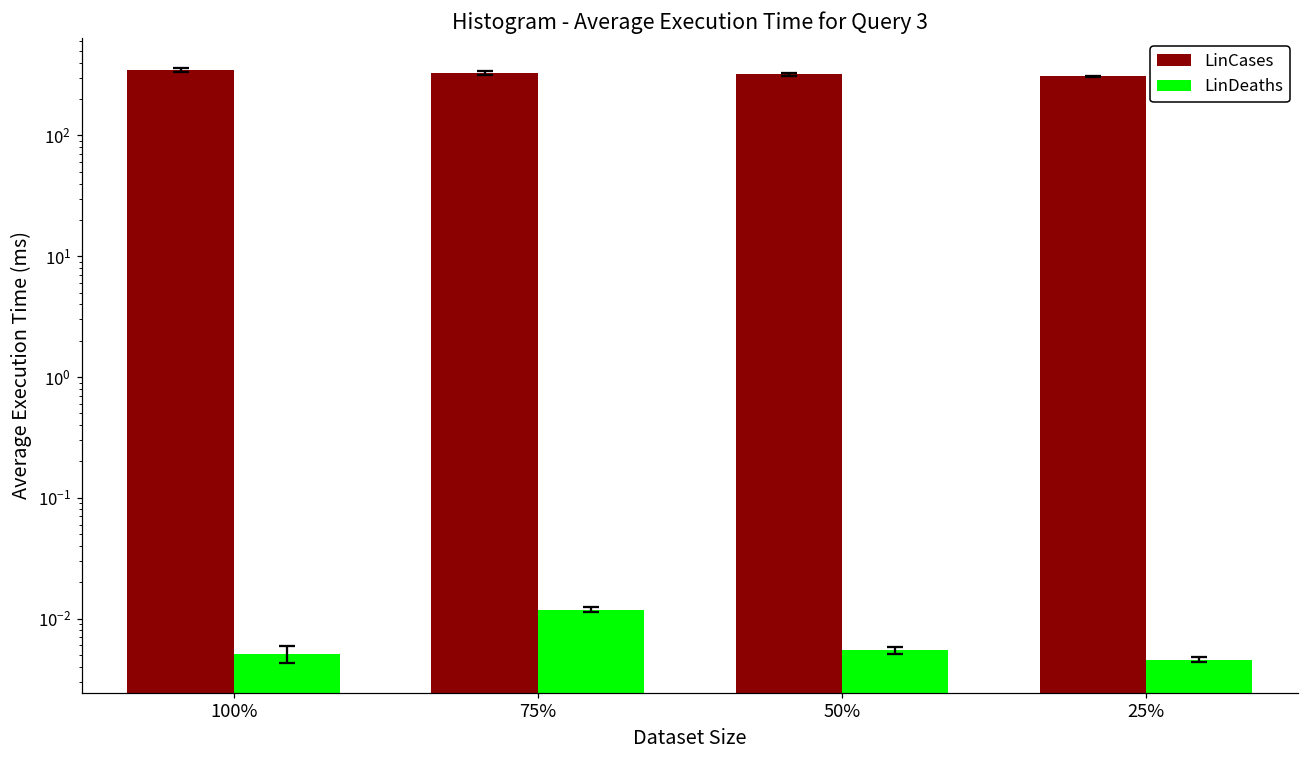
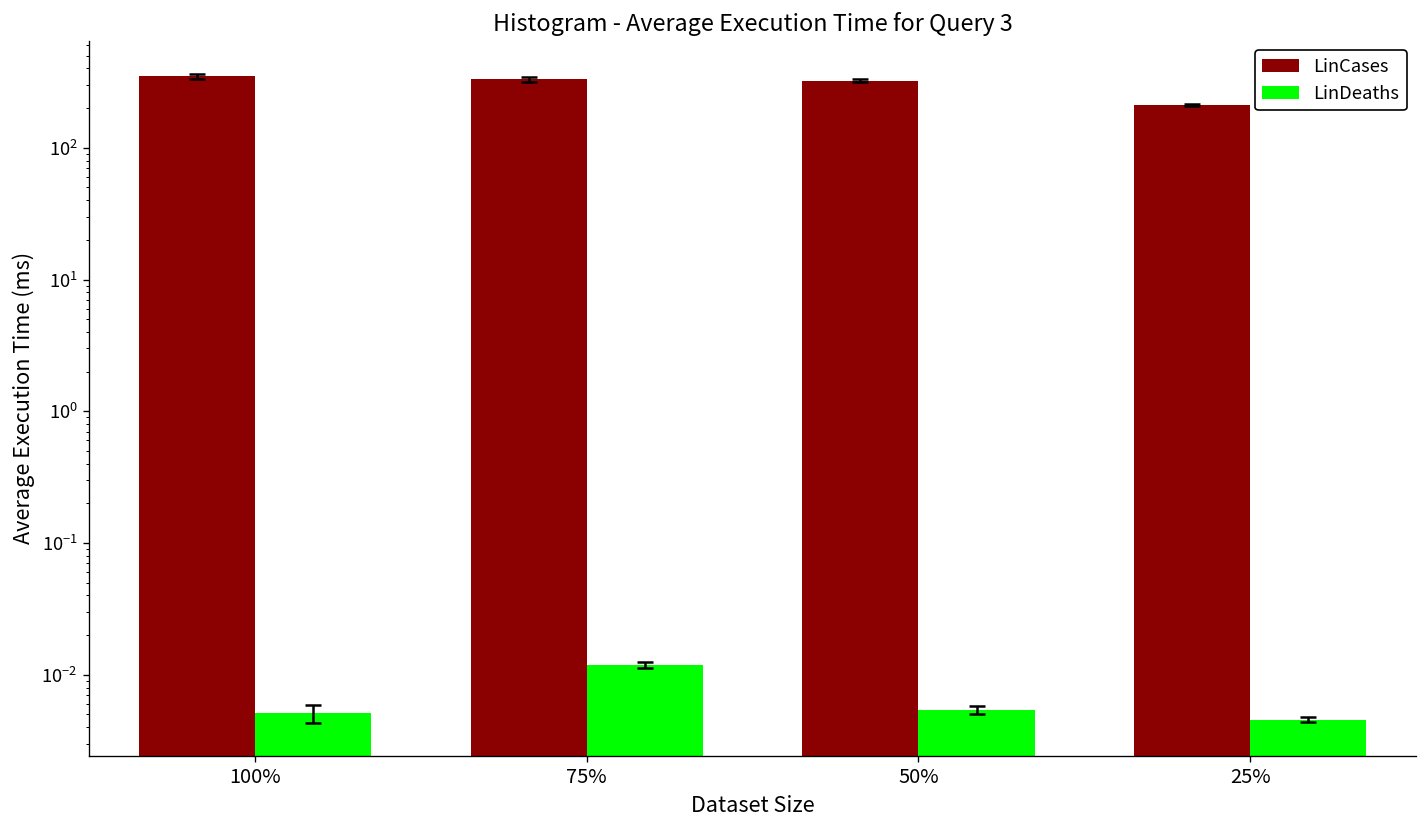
LinCases, 25%: 310 -> 210
